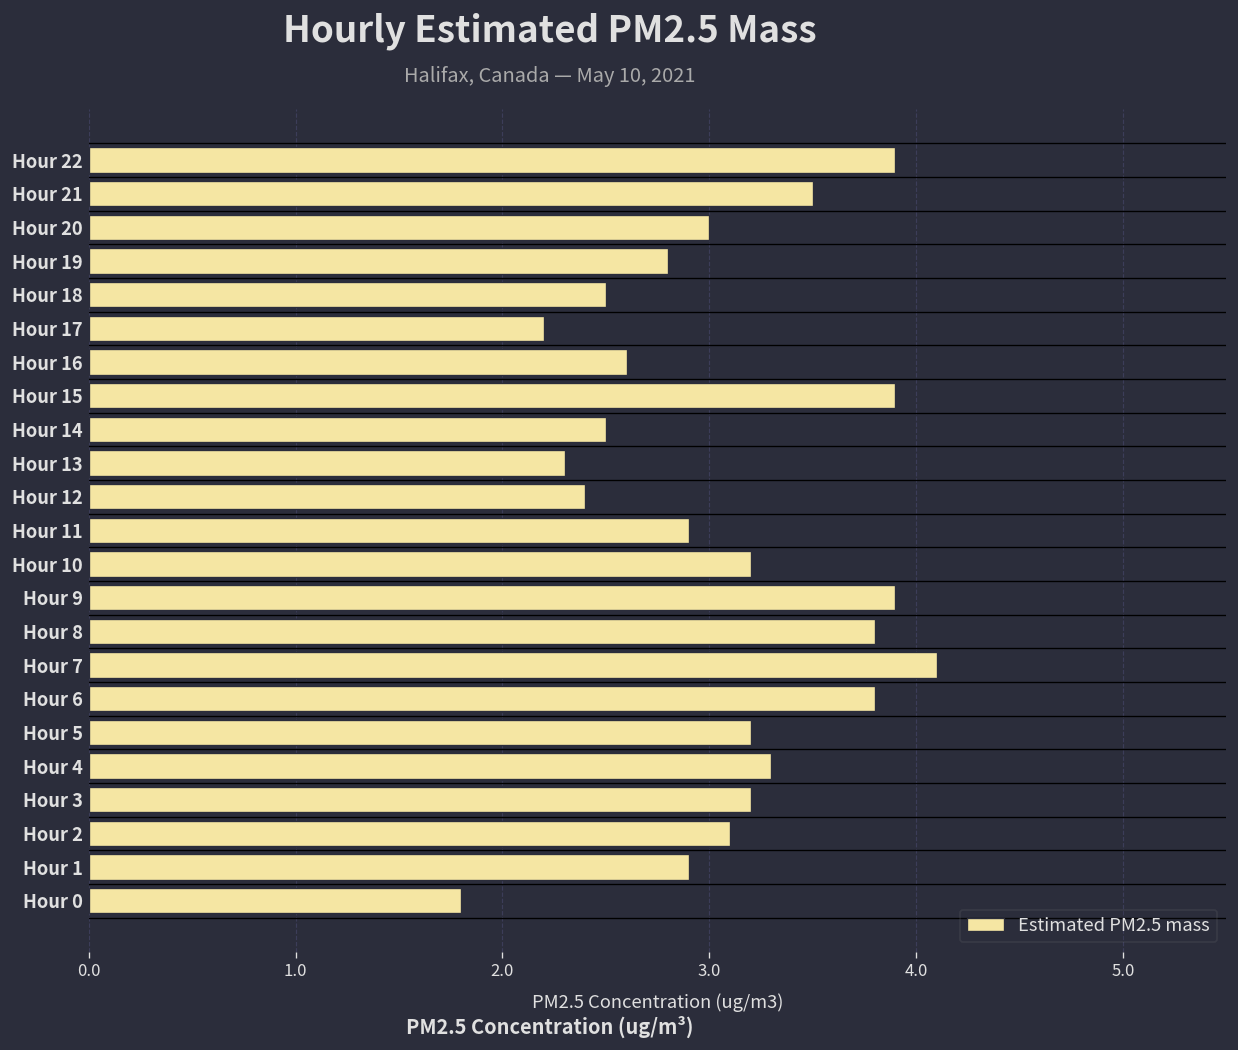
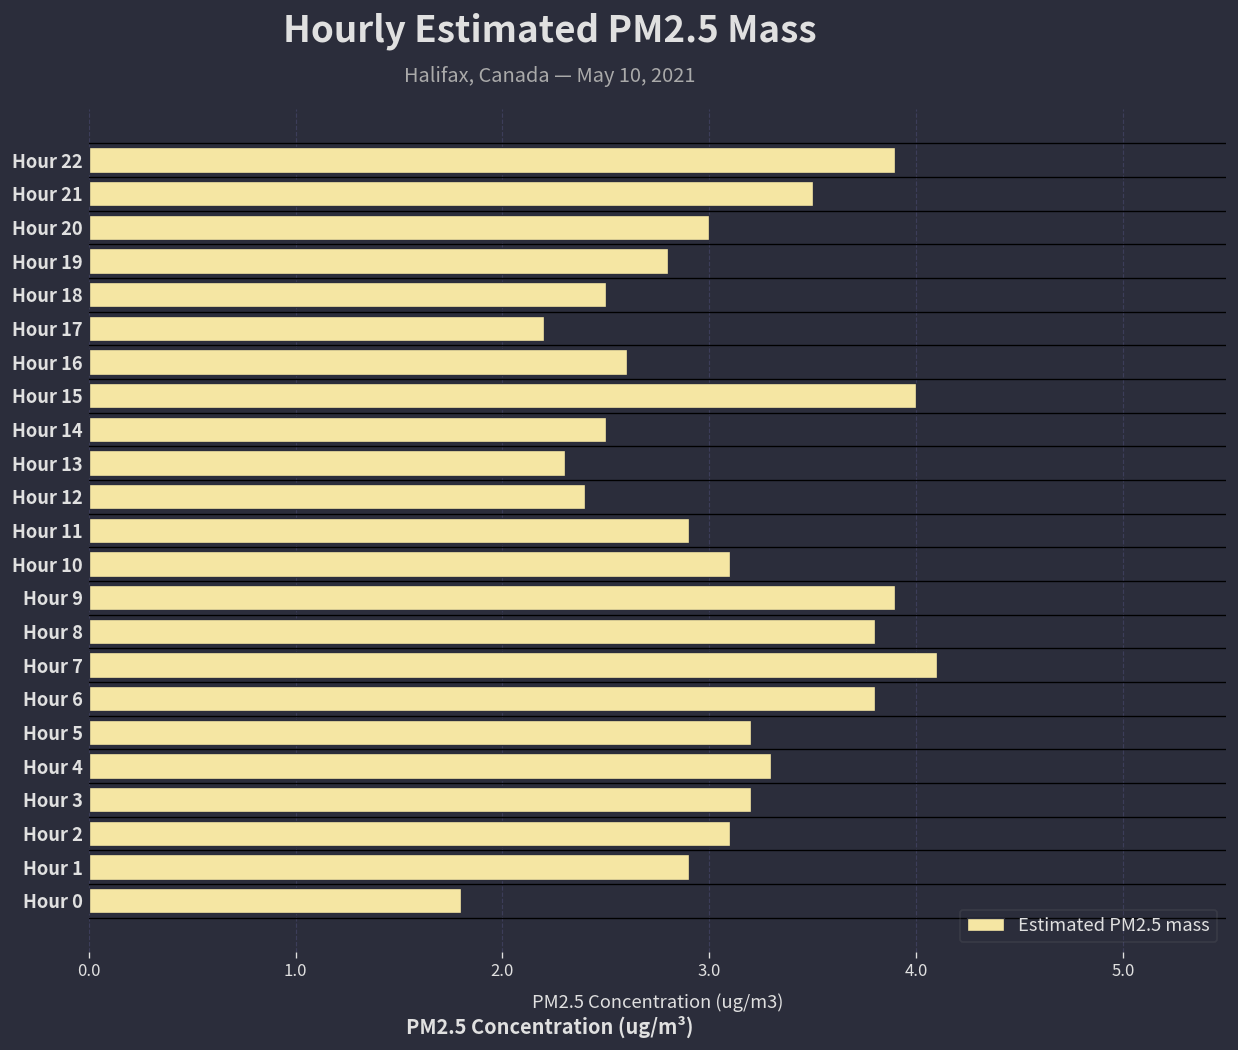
Hour 15: 3.9 -> 4.0
Hour 10: 3.2 -> 3.1
